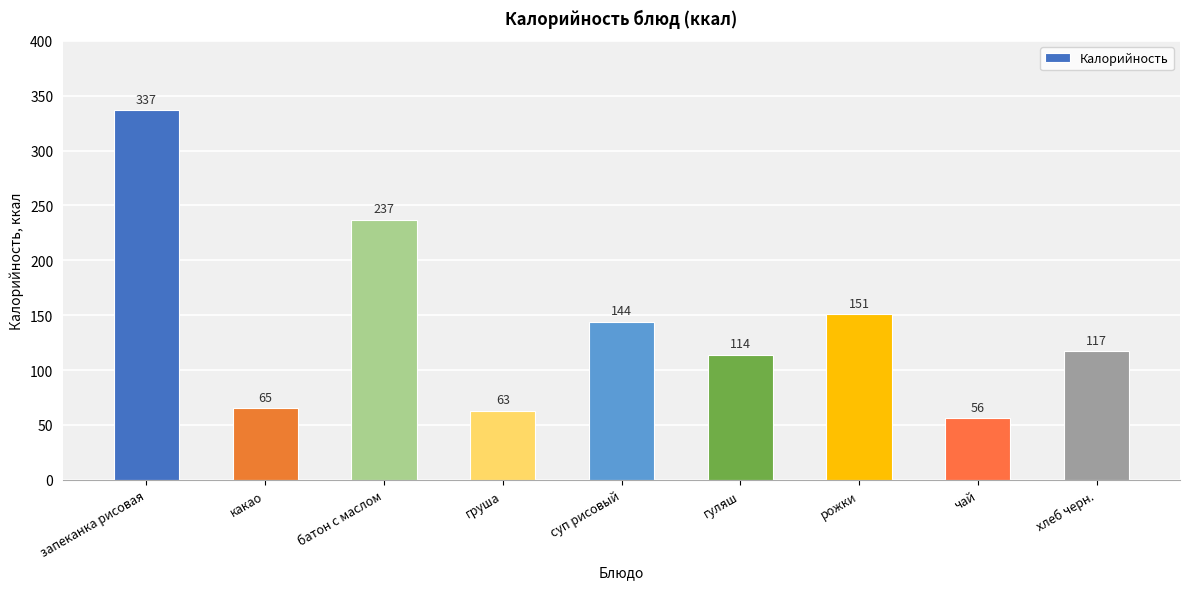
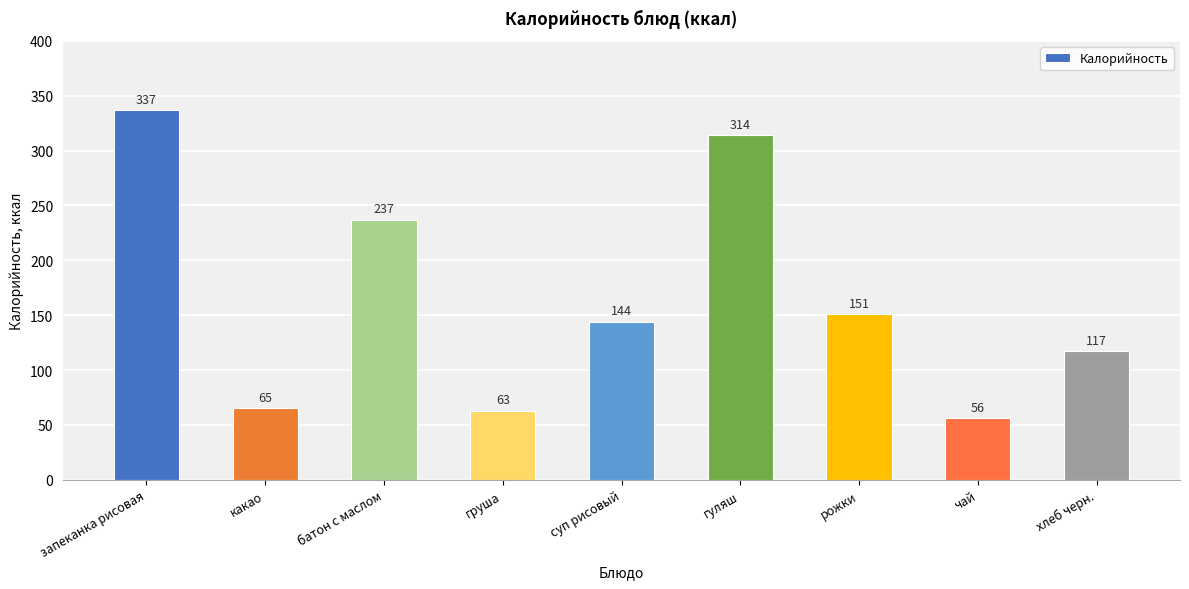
гуляш: 114 -> 314
